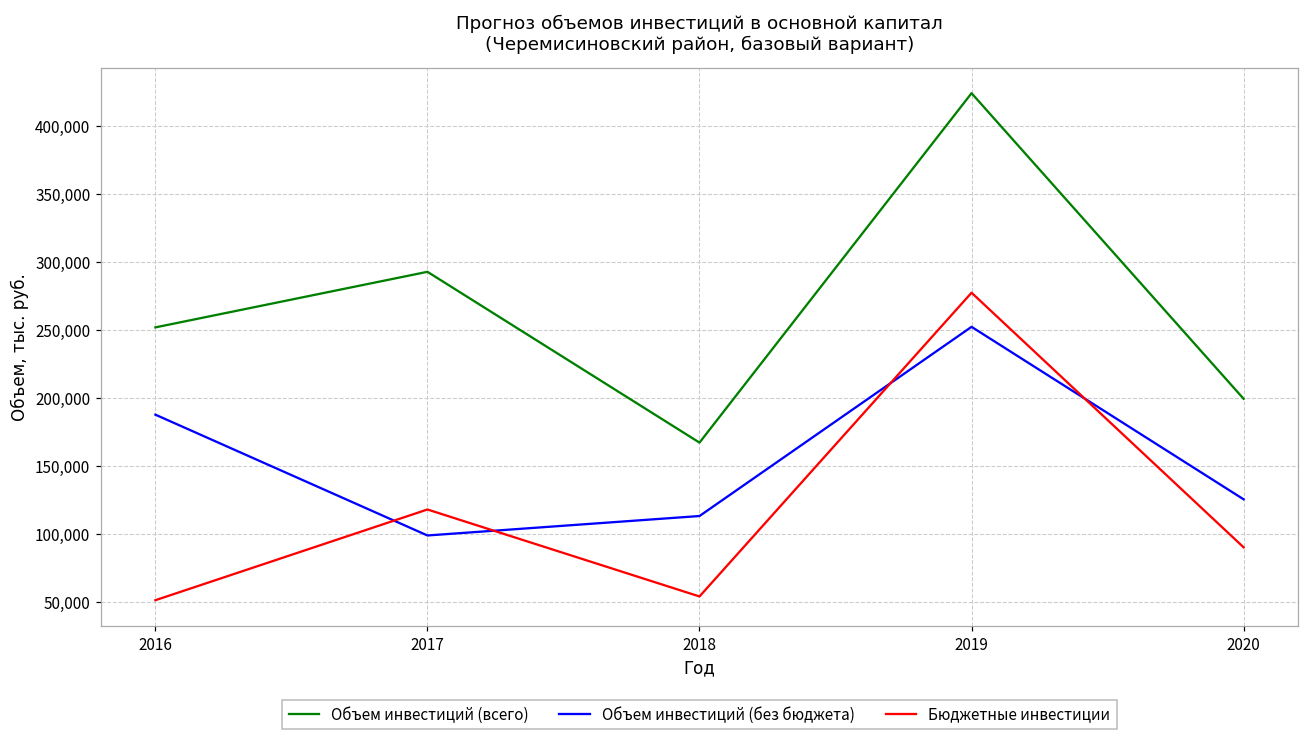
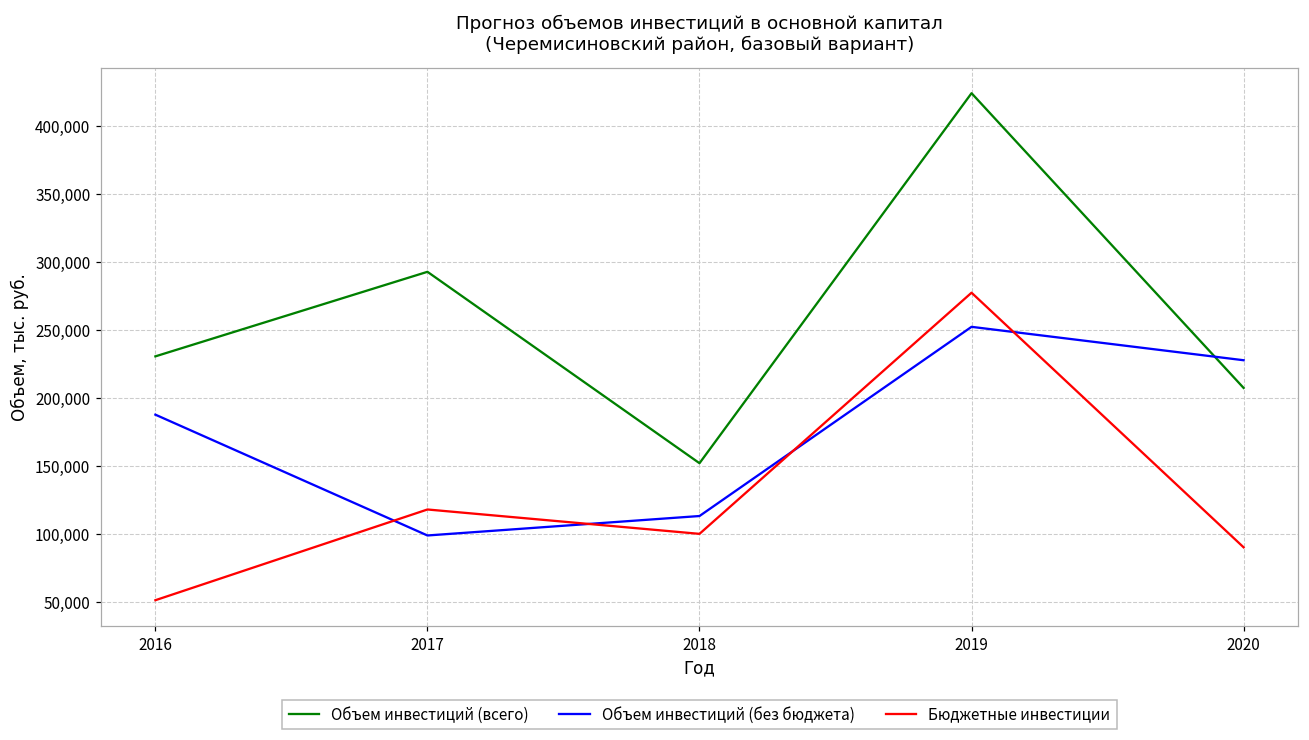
Объем инвестиций (всего), 2016: 252,000 -> 231,000
Объем инвестиций (всего), 2018: 167,000 -> 152,000
Бюджетные инвестиции, 2018: 54,000 -> 100,000
Объем инвестиций (всего), 2020: 200,000 -> 208,000
Объем инвестиций (без бюджета), 2020: 126,000 -> 228,000
